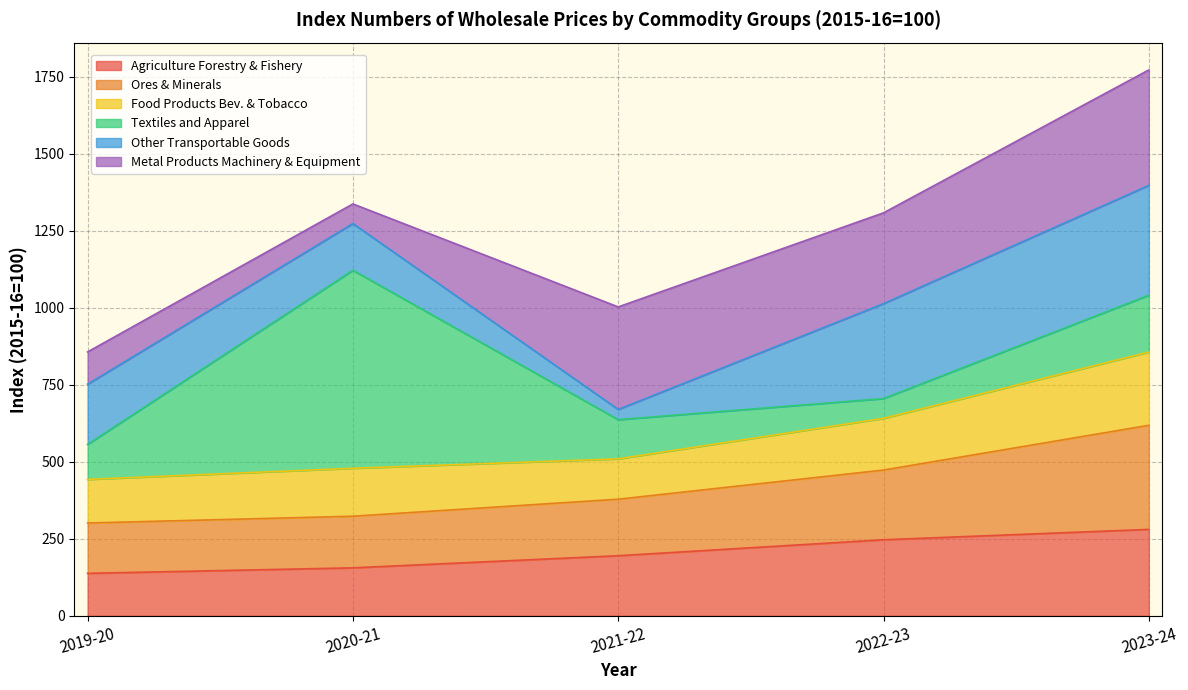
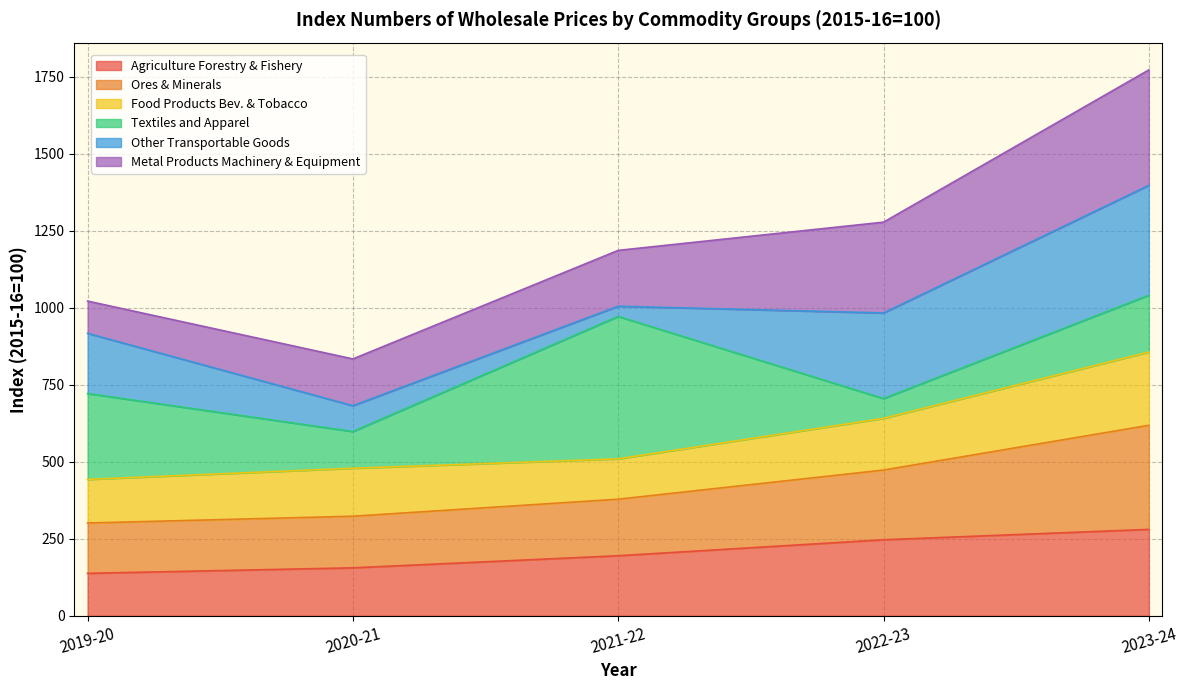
Textiles and Apparel, 2019-20: 110 -> 280
Textiles and Apparel, 2020-21: 640 -> 120
Other Transportable Goods, 2020-21: 150 -> 80
Metal Products Machinery & Equipment, 2020-21: 60 -> 150
Textiles and Apparel, 2021-22: 130 -> 460
Metal Products Machinery & Equipment, 2021-22: 330 -> 180
Other Transportable Goods, 2022-23: 310 -> 280
